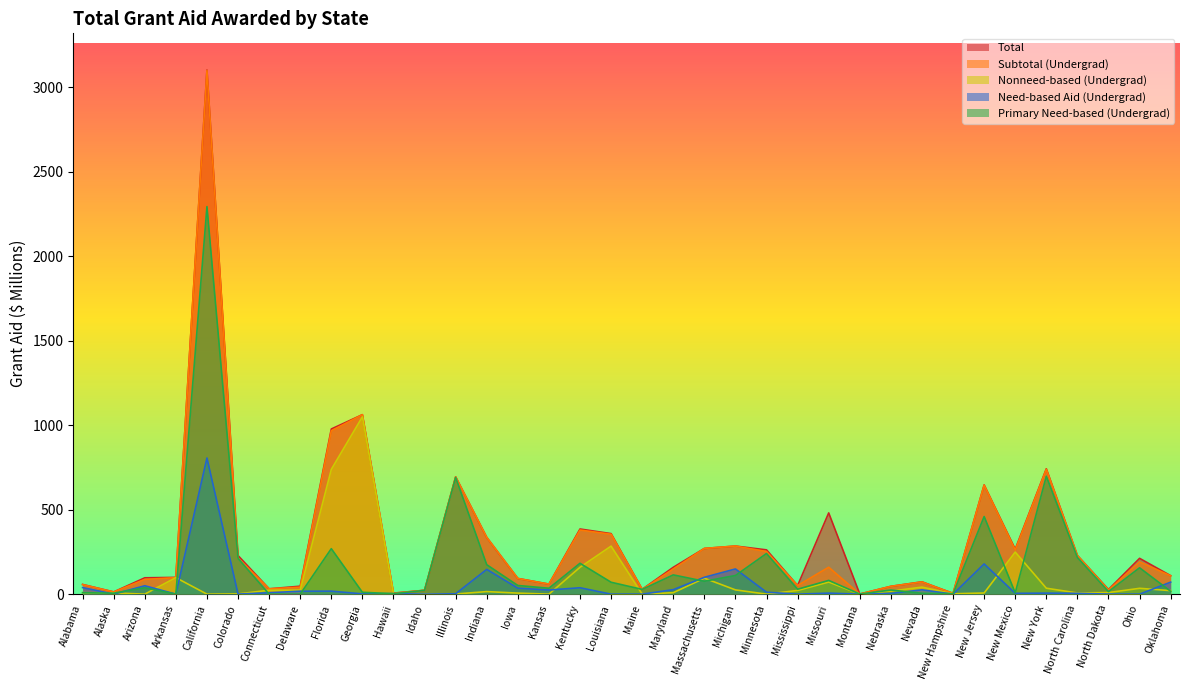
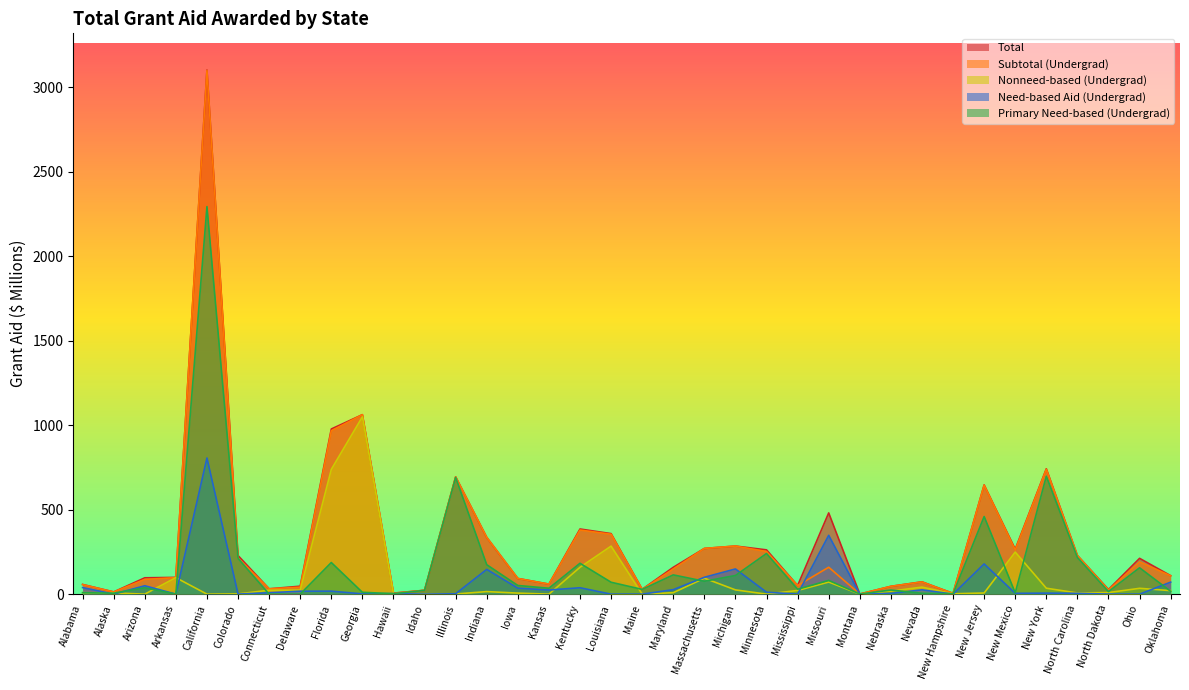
Primary Need-based (Undergrad), Florida: 270 -> 190
Need-based Aid (Undergrad), Missouri: 10 -> 350
